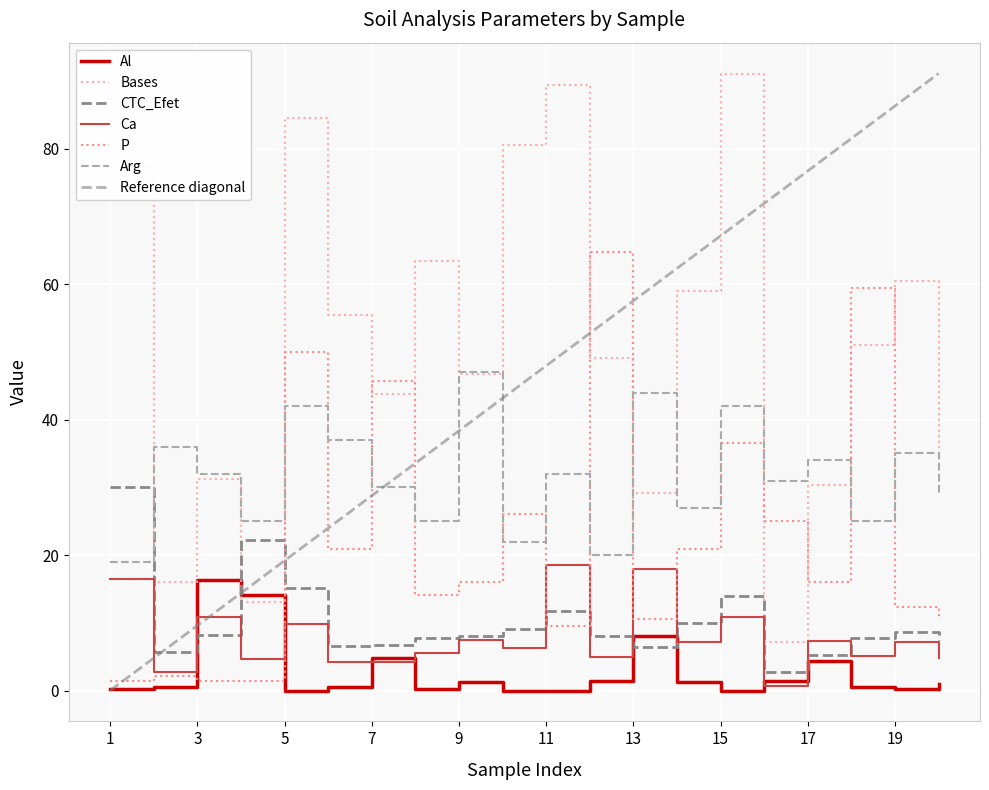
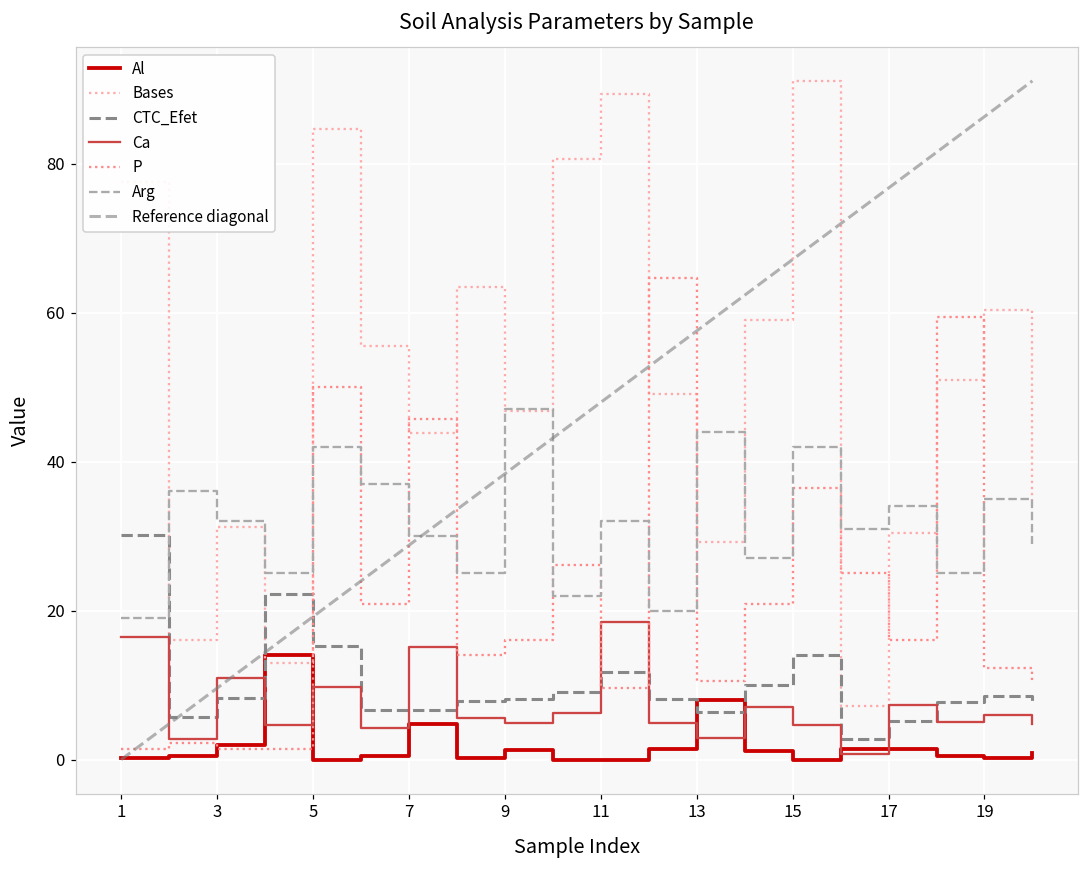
Al, 3: 16 -> 2
Ca, 7: 4 -> 15
Ca, 9: 7 -> 5
Ca, 13: 18 -> 3
Ca, 15: 11 -> 5
Al, 17: 4 -> 1
Ca, 19: 7 -> 6
